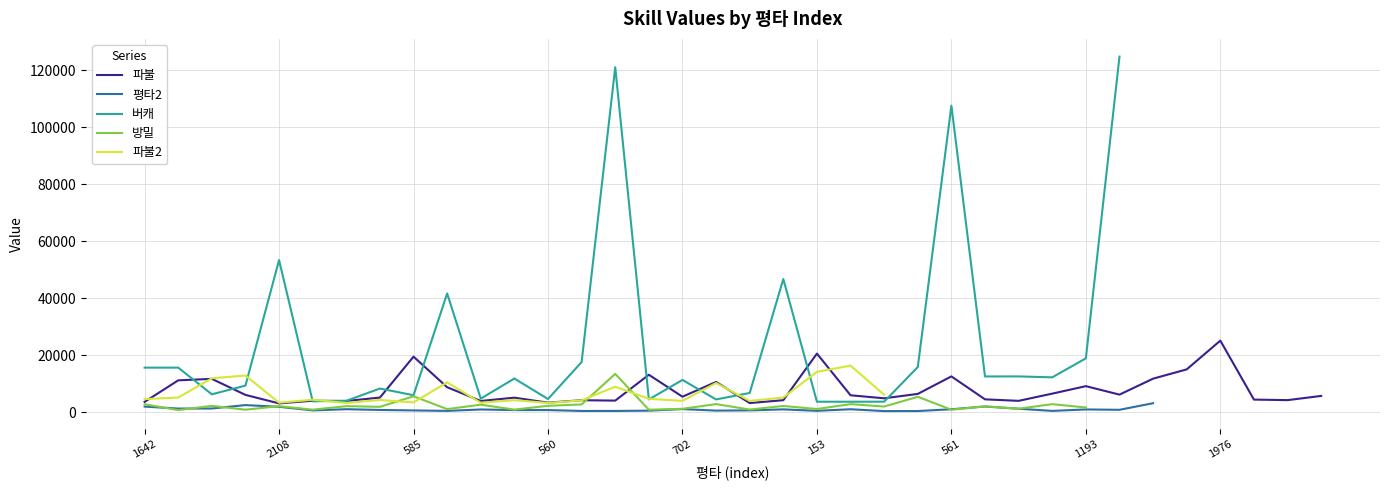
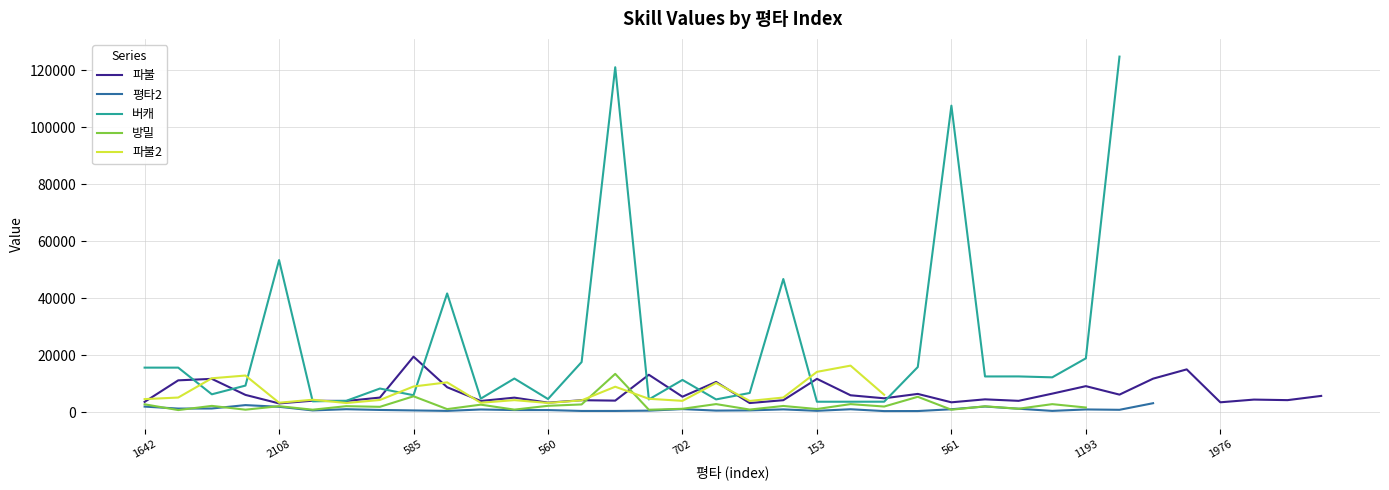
파불2, 585: 3000 -> 9000
파불, 153: 21000 -> 12000
파불, 561: 13000 -> 4000
파불, 1976: 25000 -> 4000
